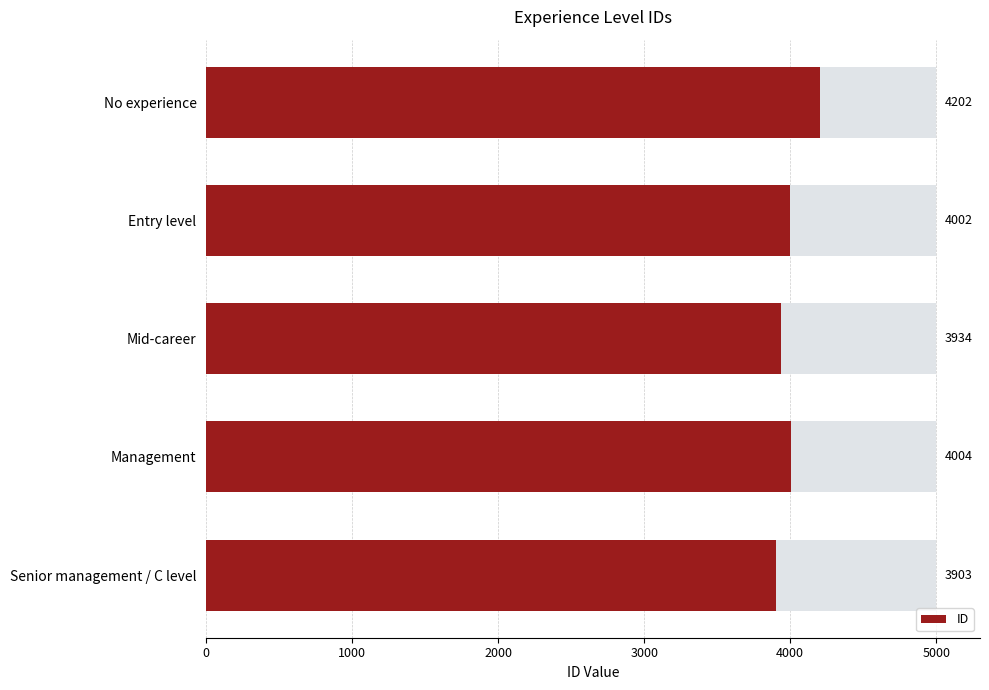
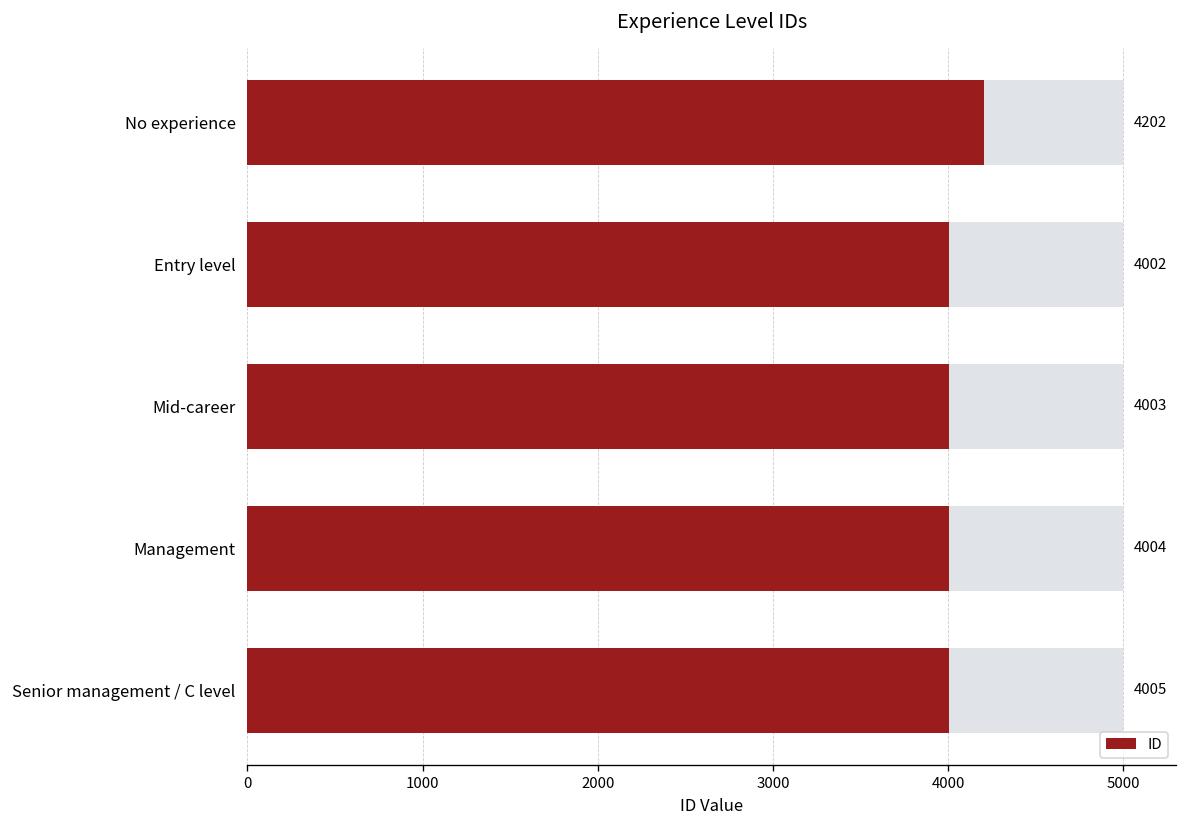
ID, Mid-career: 3934 -> 4003
ID, Senior management / C level: 3903 -> 4005
